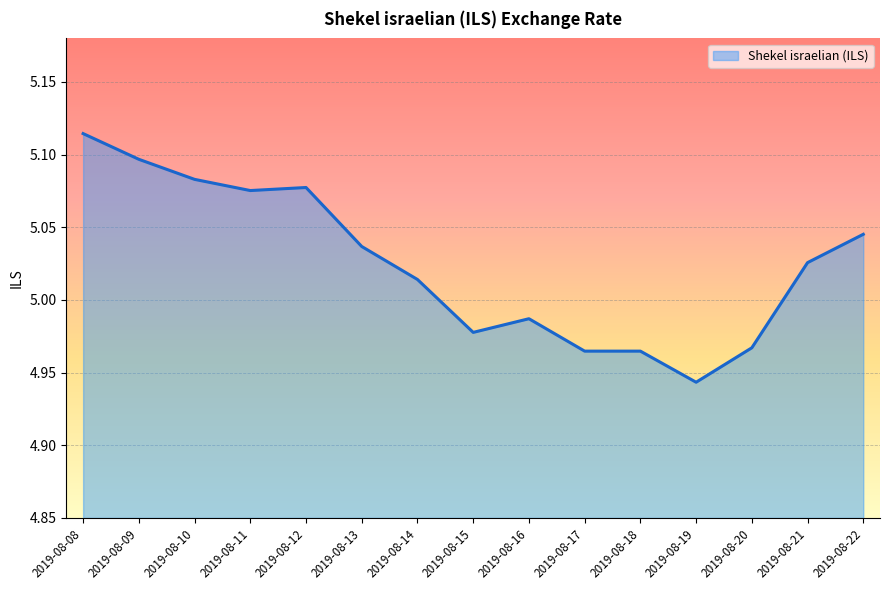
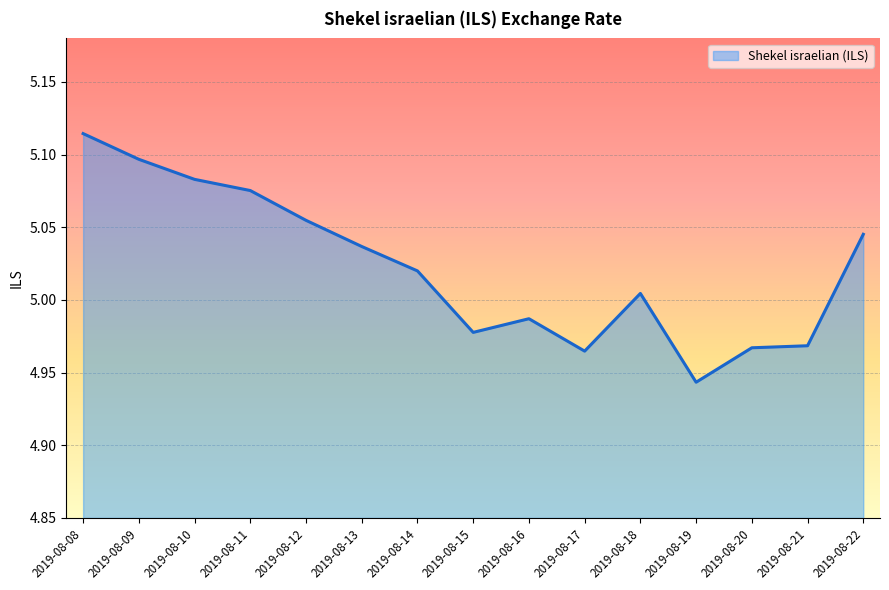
2019-08-12: 5.077 -> 5.055
2019-08-14: 5.014 -> 5.020
2019-08-18: 4.965 -> 5.005
2019-08-21: 5.026 -> 4.969
